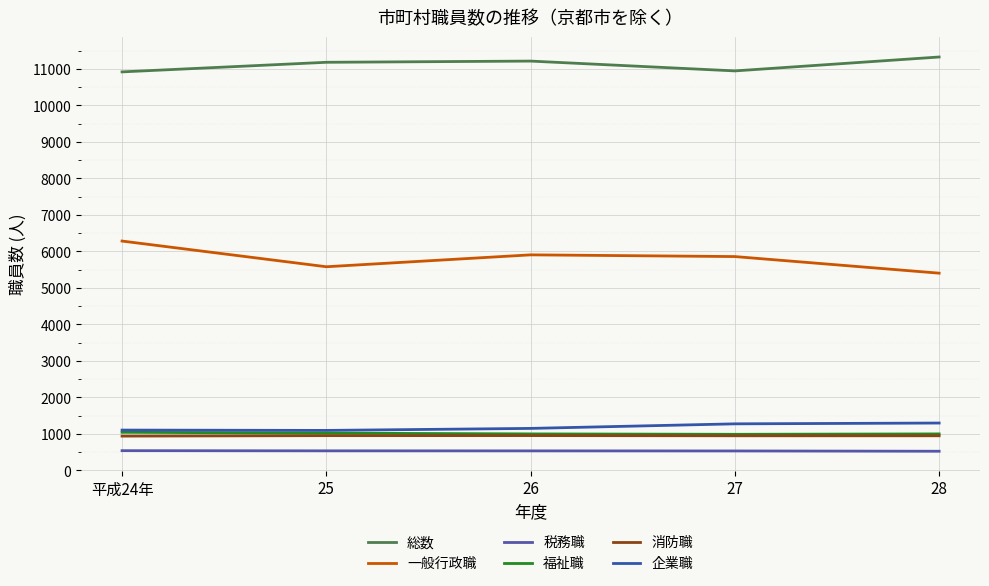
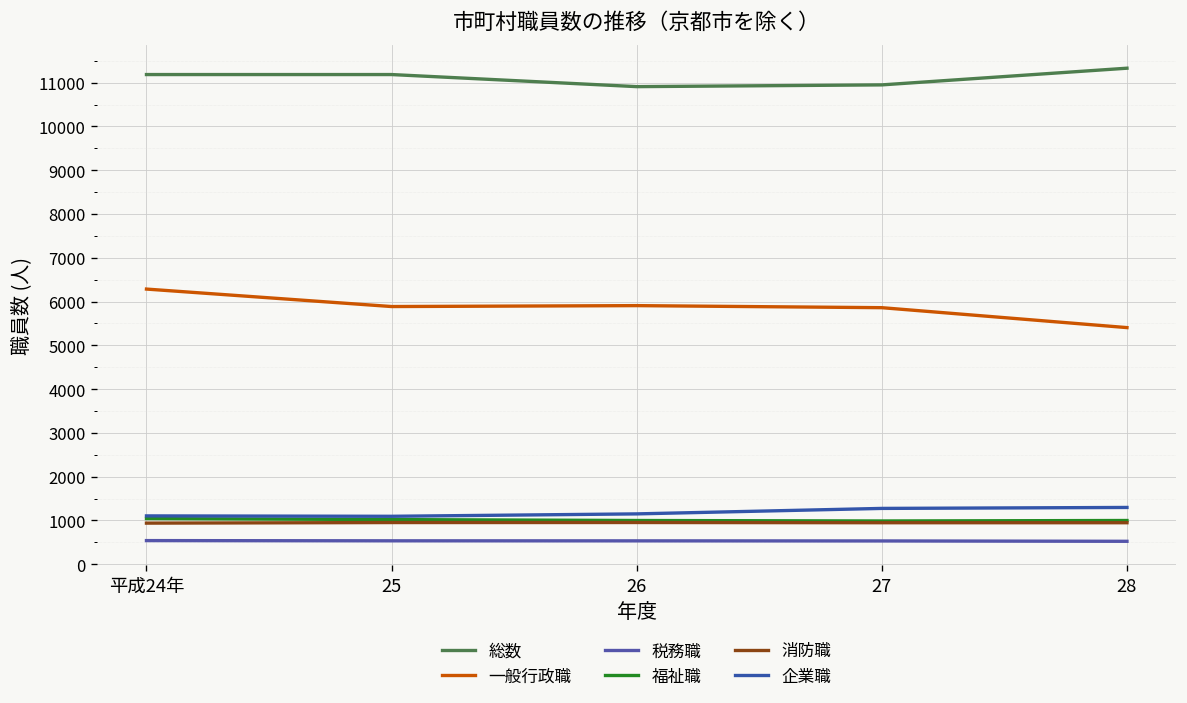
総数, 平成24年: 10900 -> 11200
一般行政職, 25: 5600 -> 5900
総数, 26: 11200 -> 10900
